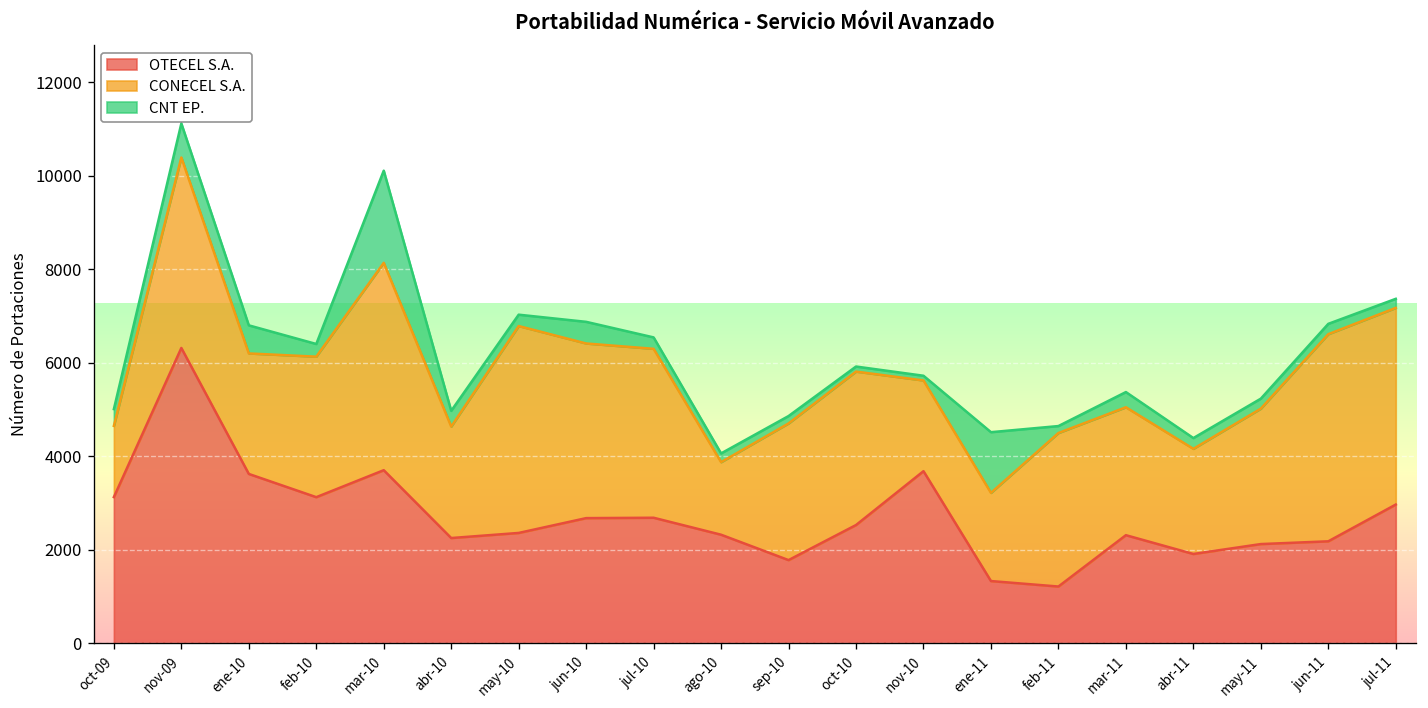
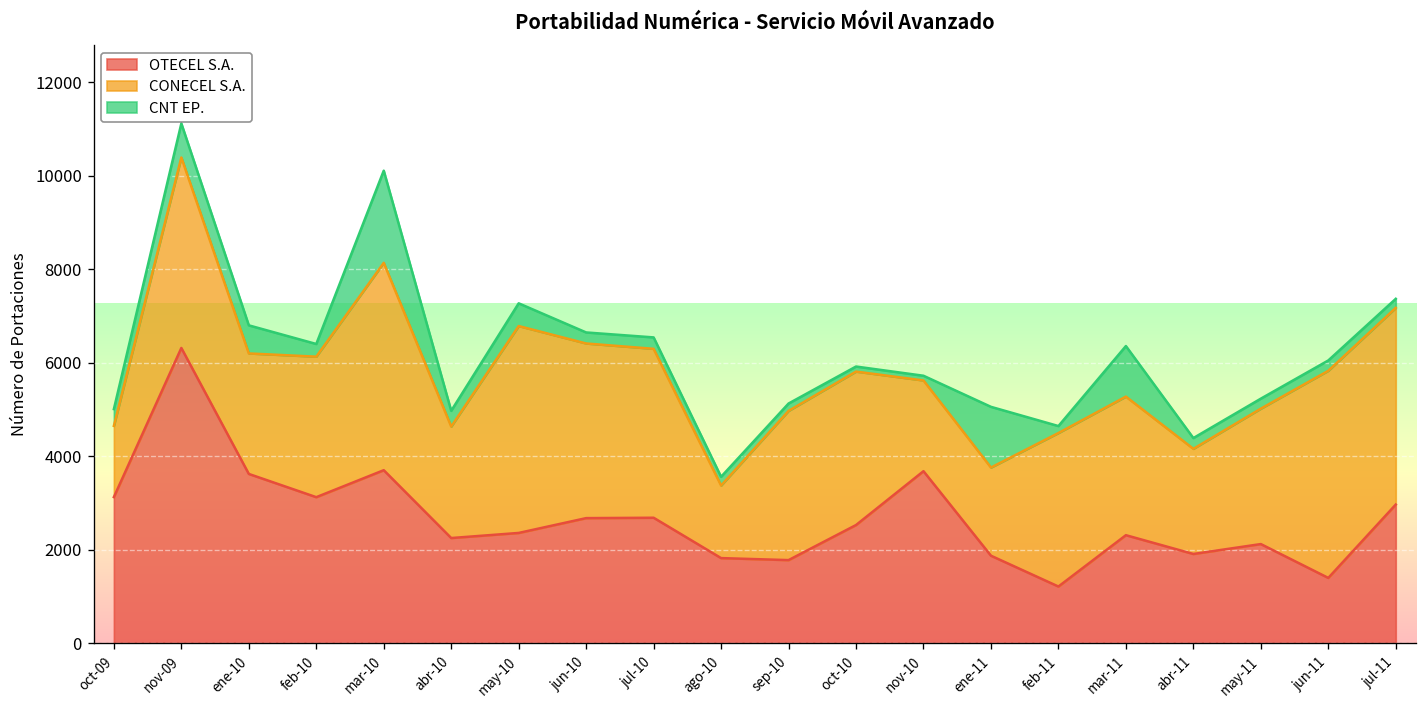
CNT EP., may-10: 200 -> 500
CNT EP., jun-10: 500 -> 200
OTECEL S.A., ago-10: 2300 -> 1800
CONECEL S.A., sep-10: 2900 -> 3200
OTECEL S.A., ene-11: 1300 -> 1900
CONECEL S.A., mar-11: 2700 -> 3000
CNT EP., mar-11: 300 -> 1100
OTECEL S.A., jun-11: 2200 -> 1400
